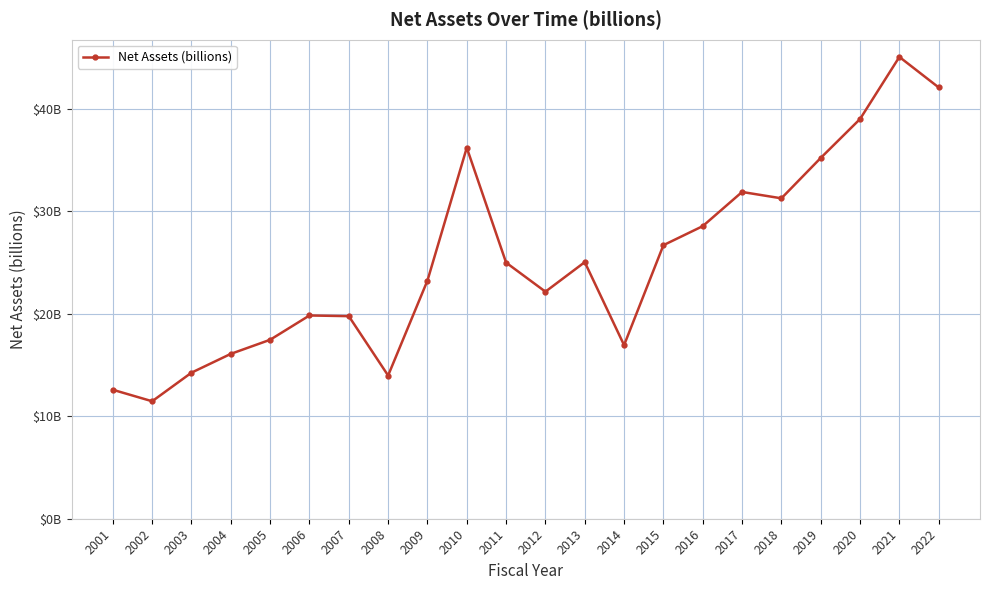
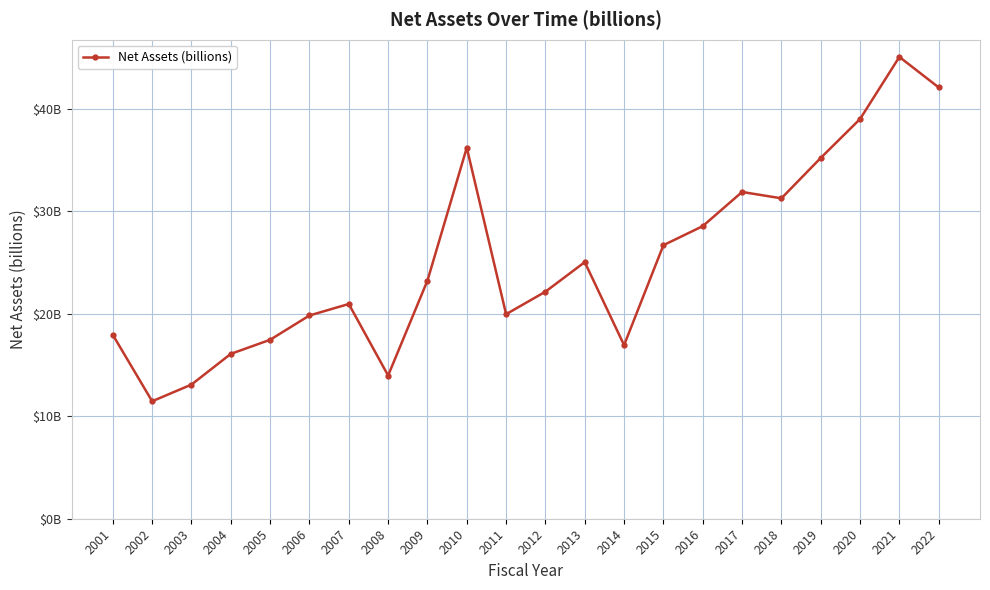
2001: $12600000000 -> $17900000000
2003: $14200000000 -> $13100000000
2007: $19800000000 -> $21000000000
2011: $25000000000 -> $20000000000
